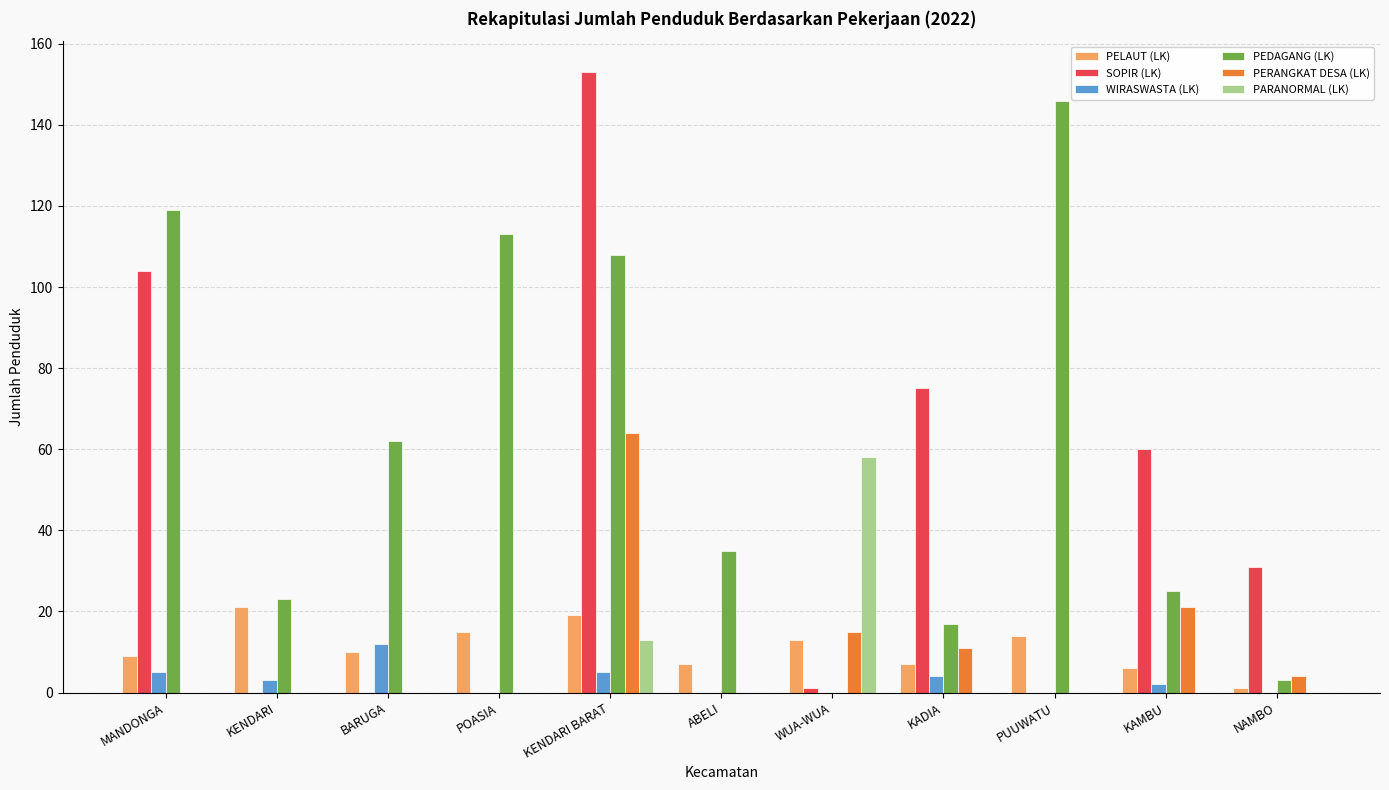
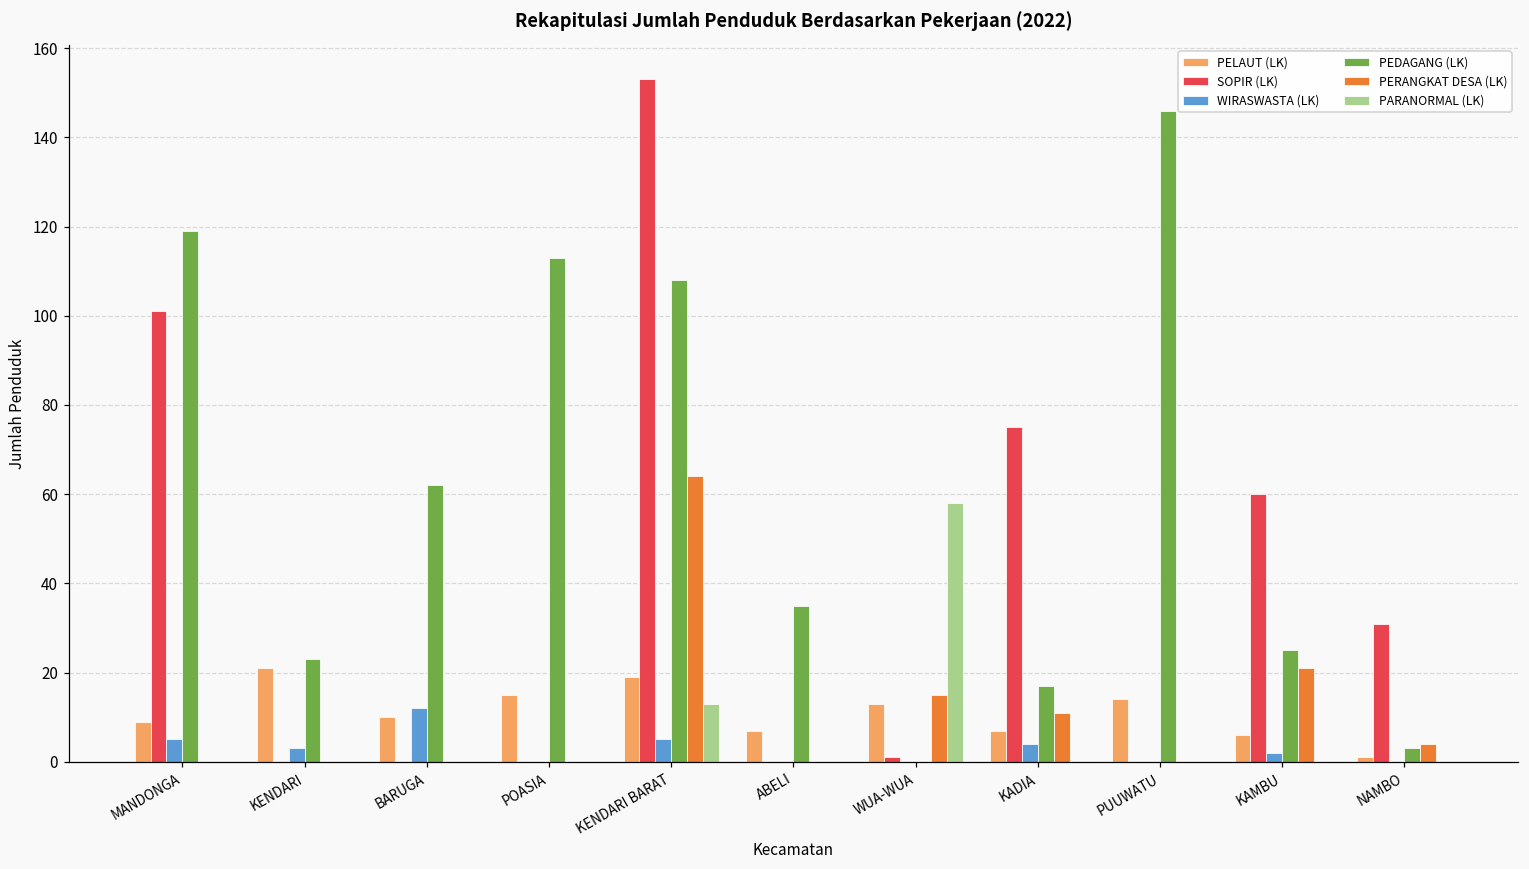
SOPIR (LK), MANDONGA: 104 -> 101
